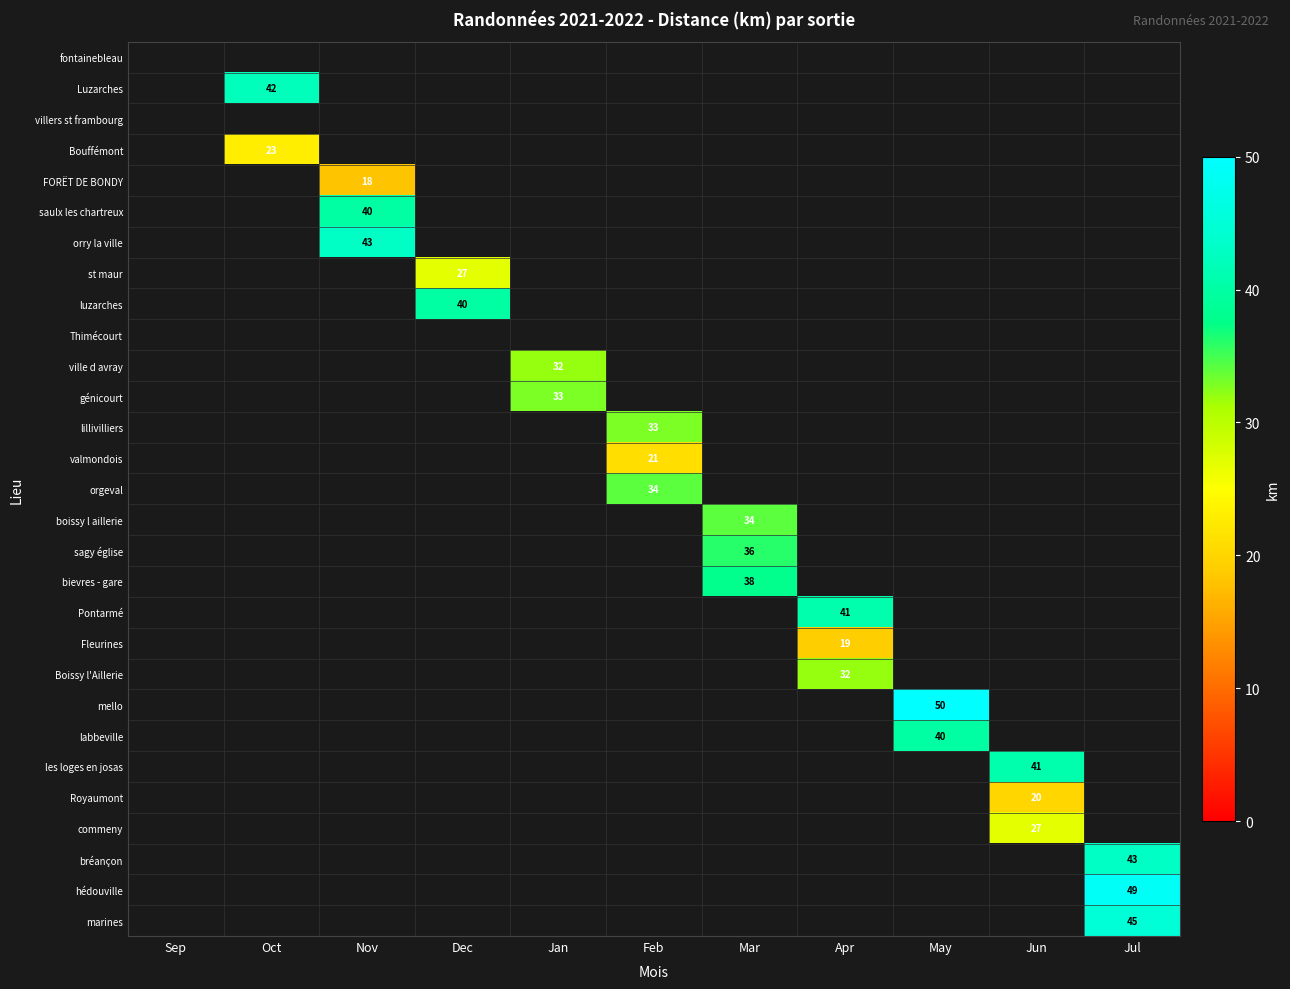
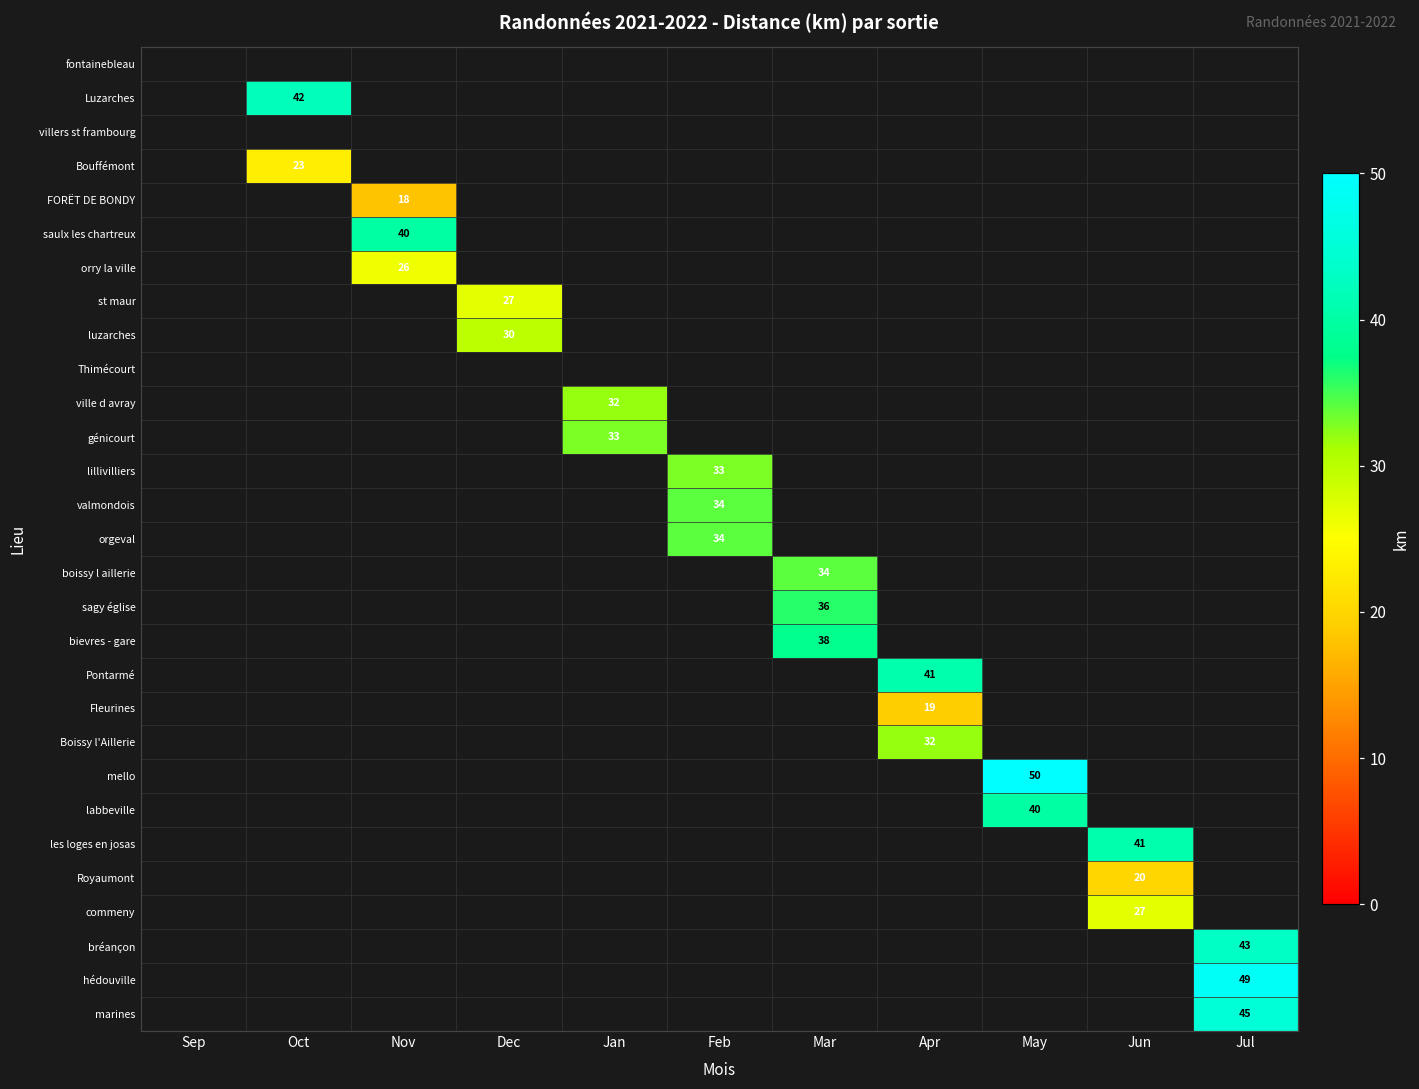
orry la ville, Nov: 43 -> 26
luzarches, Dec: 40 -> 30
valmondois, Feb: 21 -> 34
